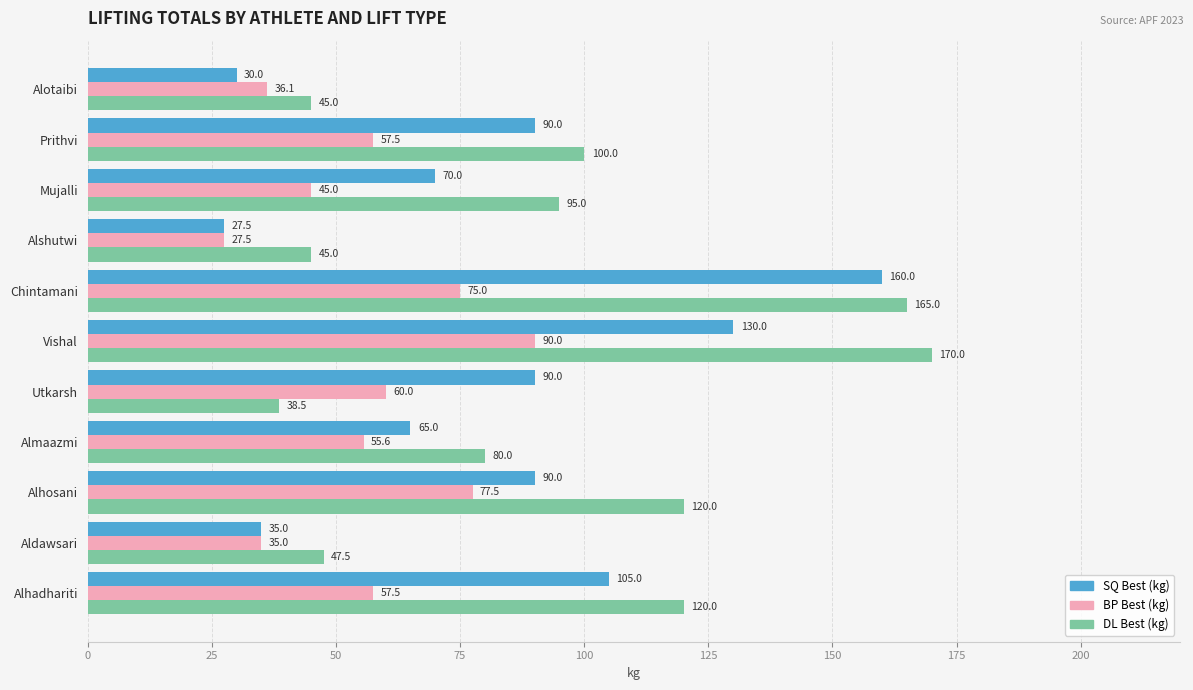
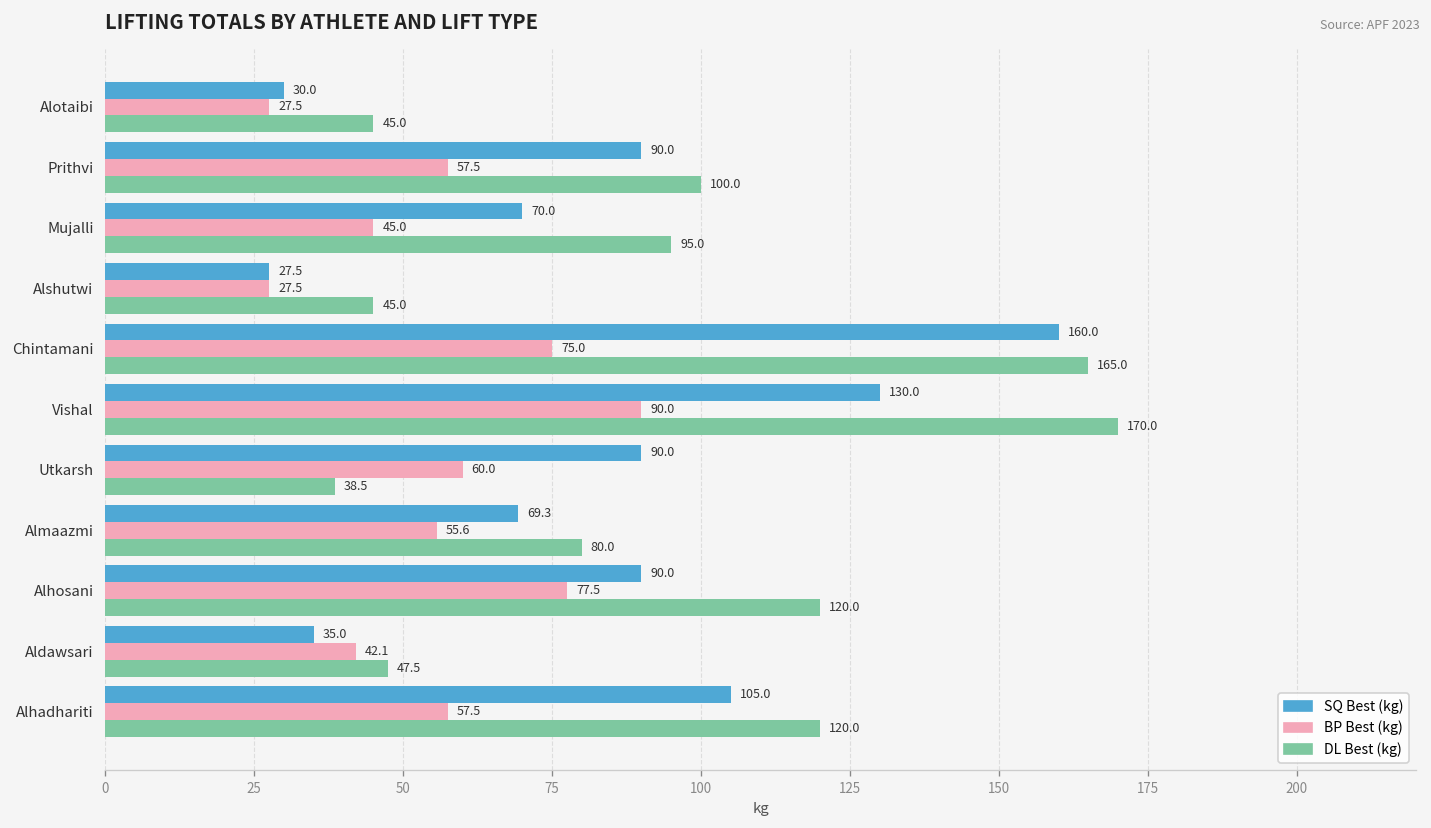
BP Best (kg), Alotaibi: 36.1 -> 27.5
SQ Best (kg), Almaazmi: 65.0 -> 69.3
BP Best (kg), Aldawsari: 35.0 -> 42.1
